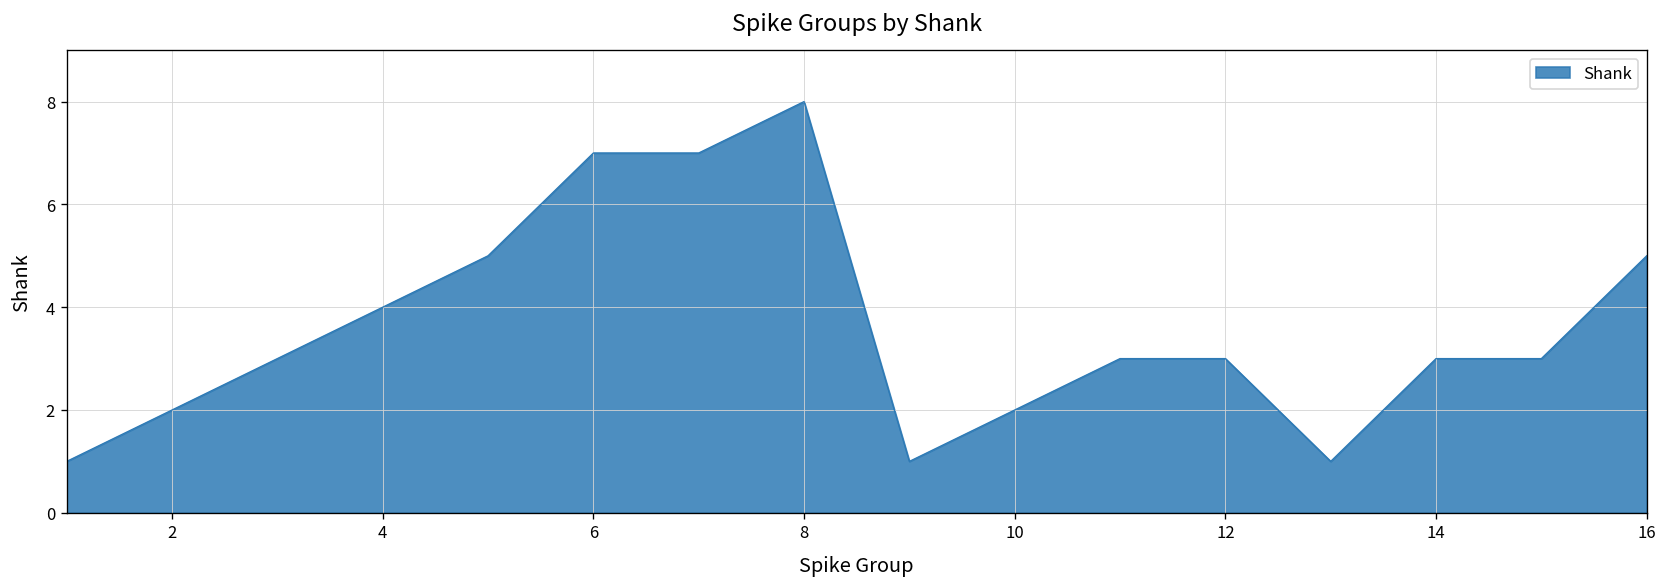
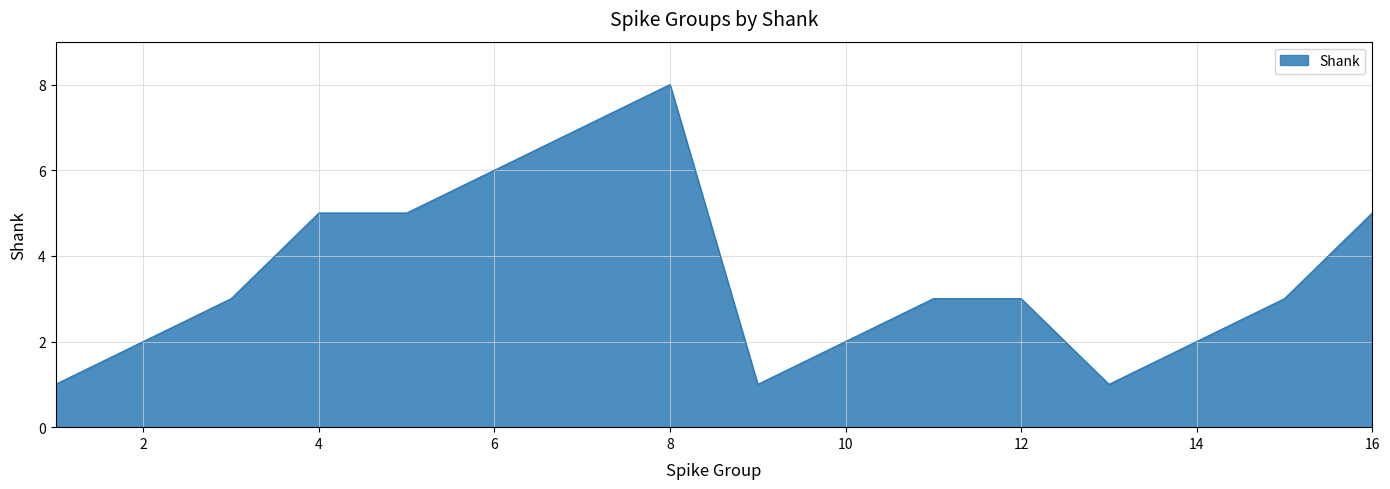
4: 4 -> 5
6: 7 -> 6
14: 3 -> 2
